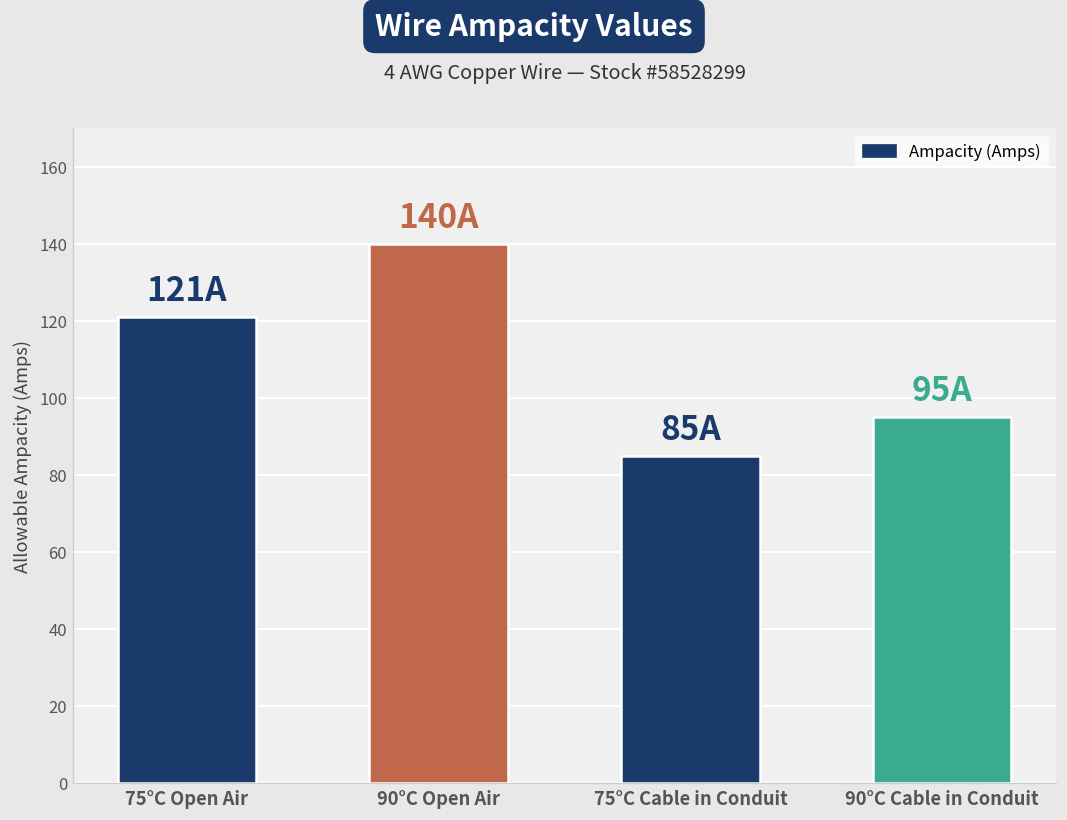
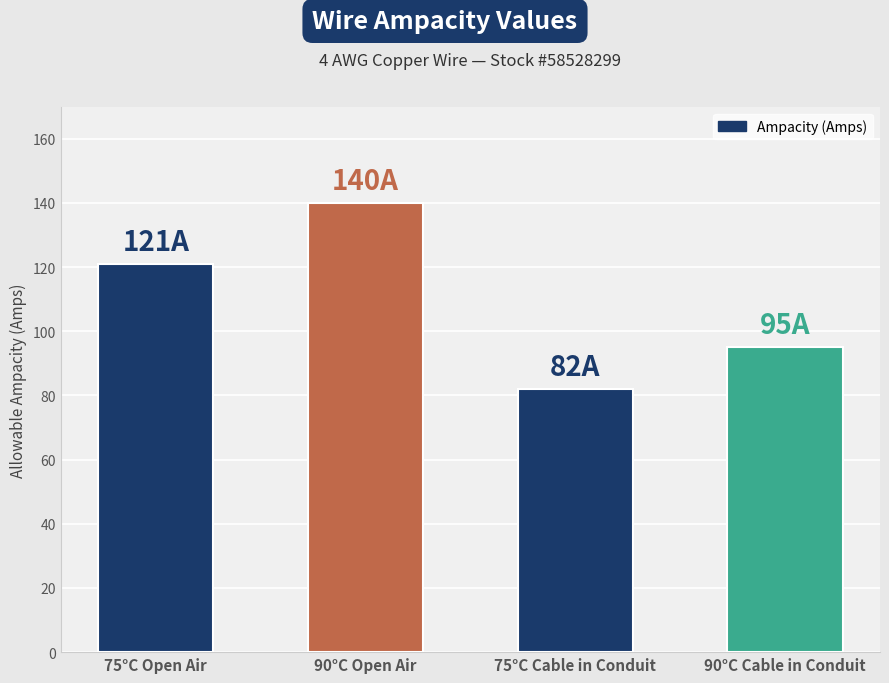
75°C Cable in Conduit: 85A -> 82A
